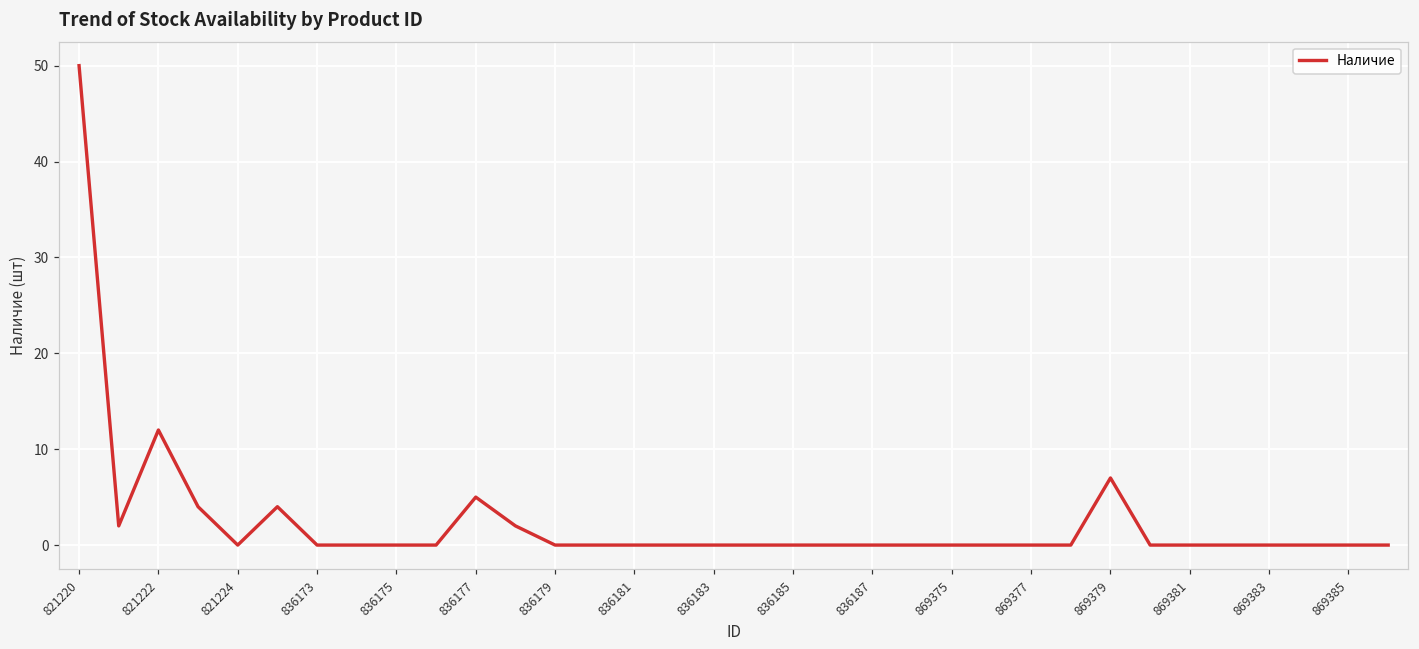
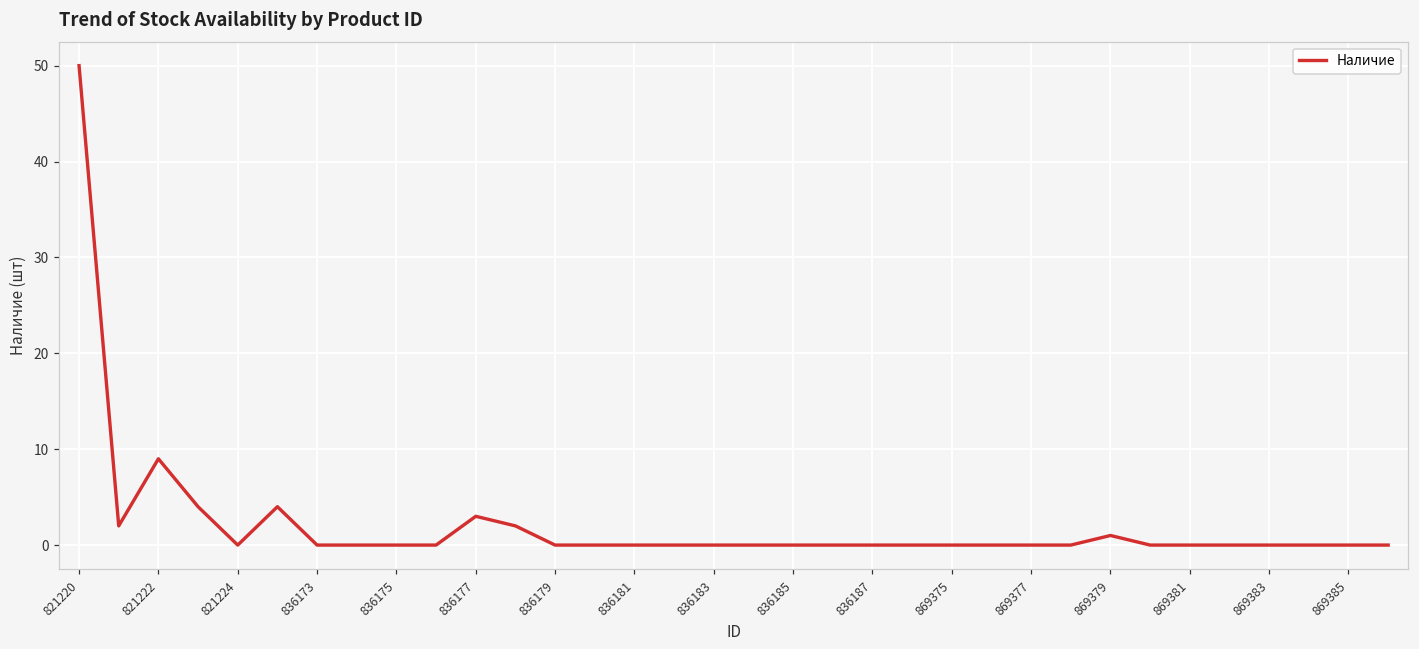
821222: 12 -> 9
836177: 5 -> 3
869379: 7 -> 1
